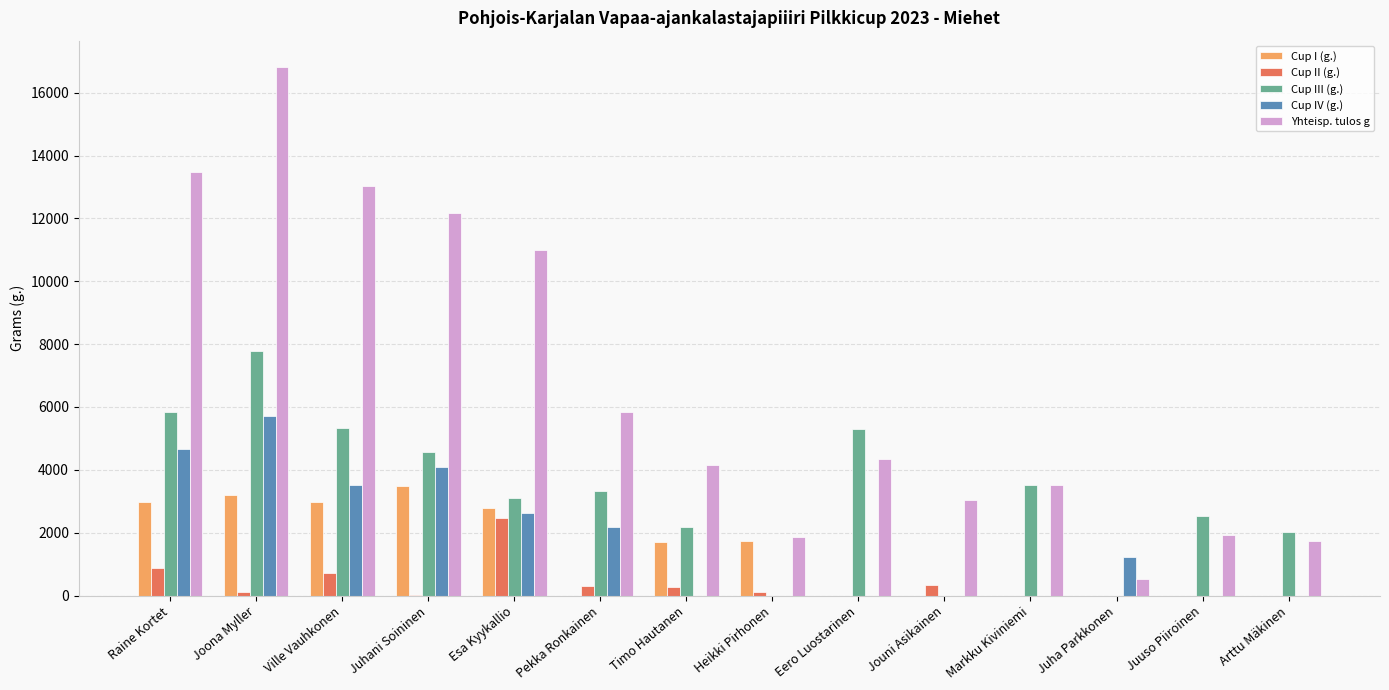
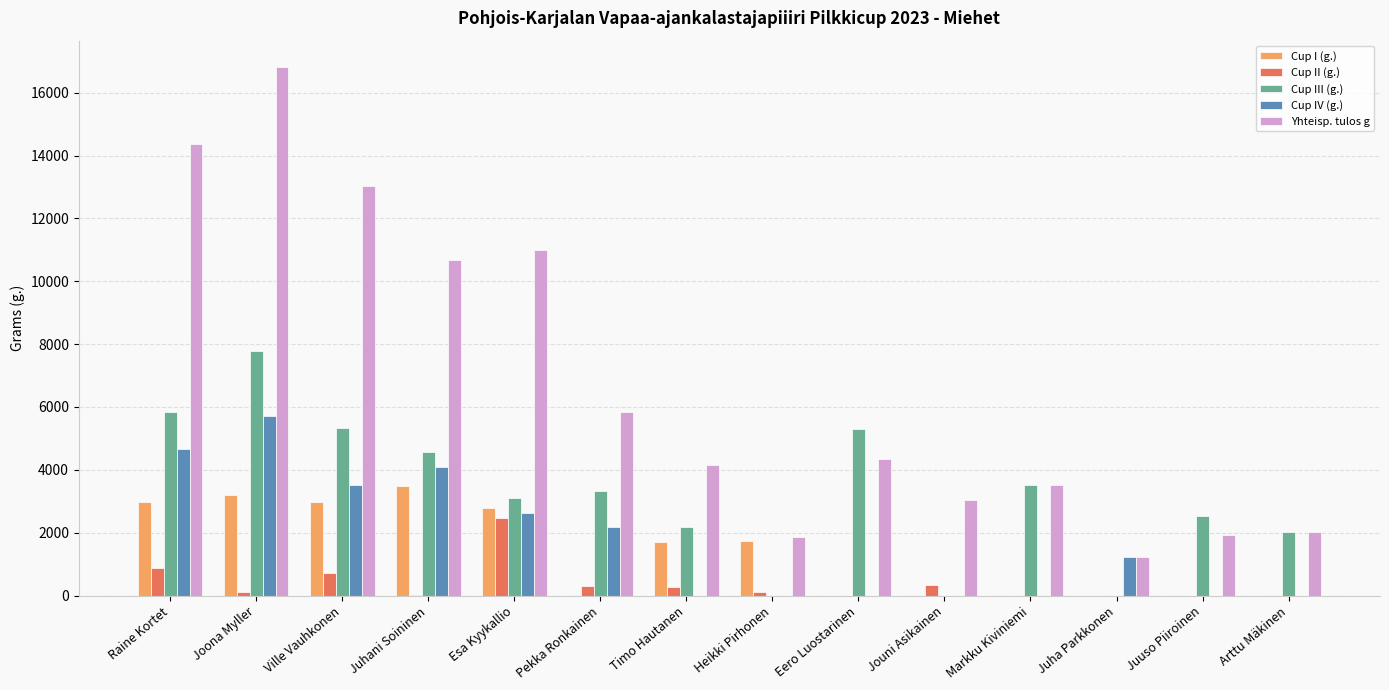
Yhteisp. tulos g, Raine Kortet: 13500 -> 14400
Yhteisp. tulos g, Juhani Soininen: 12200 -> 10700
Yhteisp. tulos g, Juha Parkkonen: 500 -> 1200
Yhteisp. tulos g, Arttu Mäkinen: 1700 -> 2000
